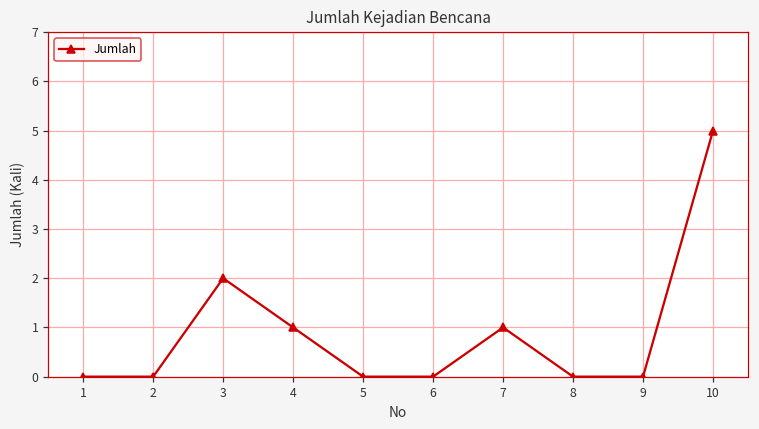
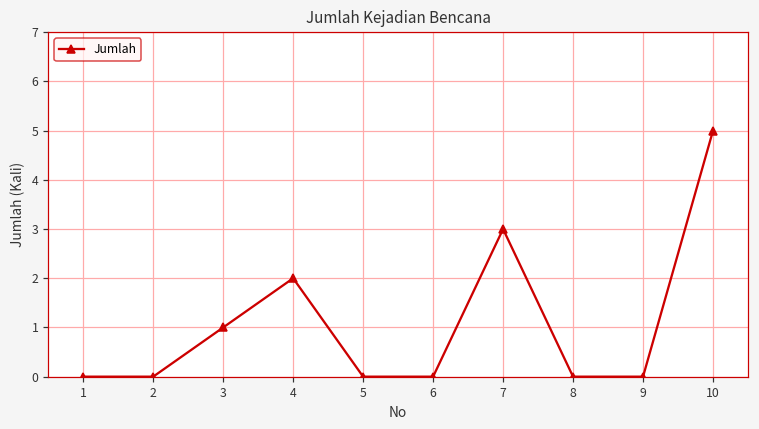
3: 2 -> 1
4: 1 -> 2
7: 1 -> 3
